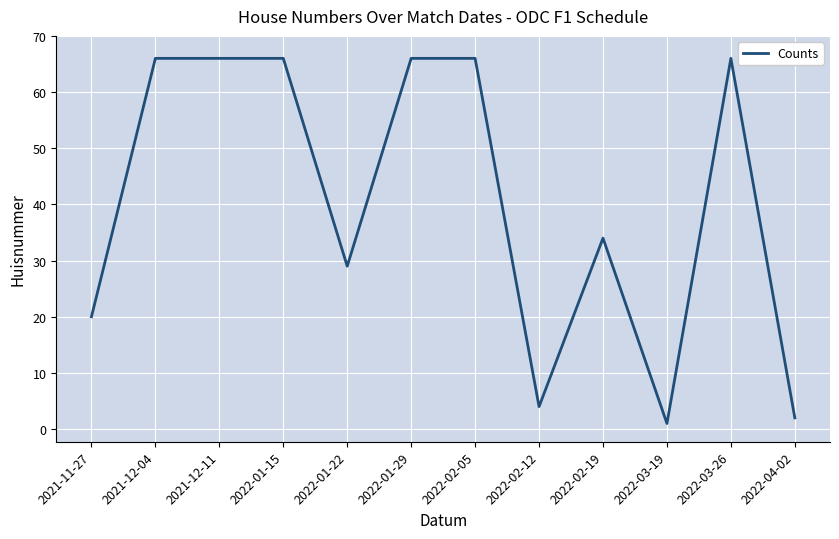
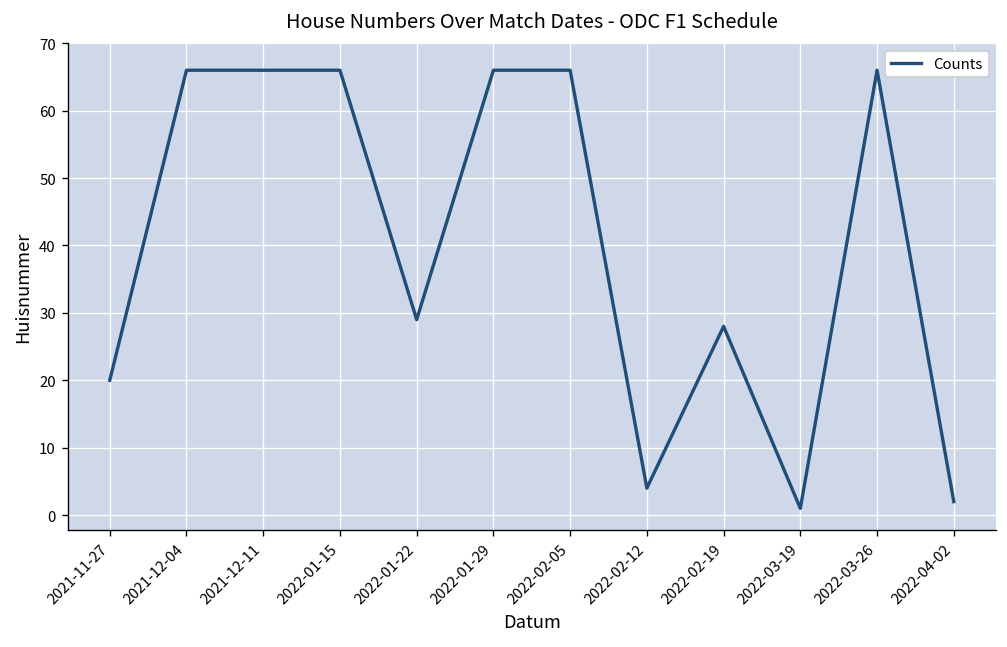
2022-02-19: 34 -> 28
